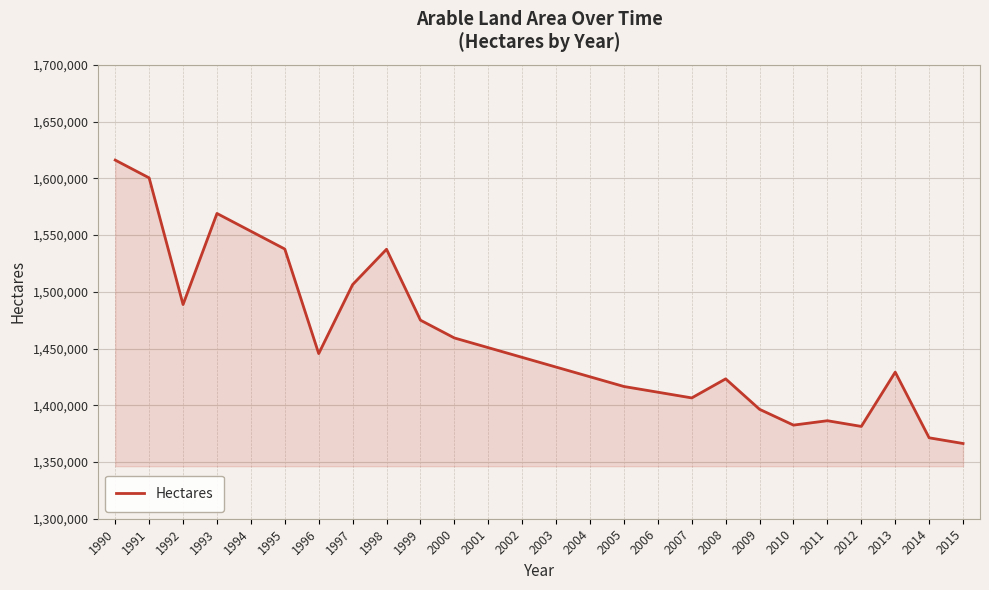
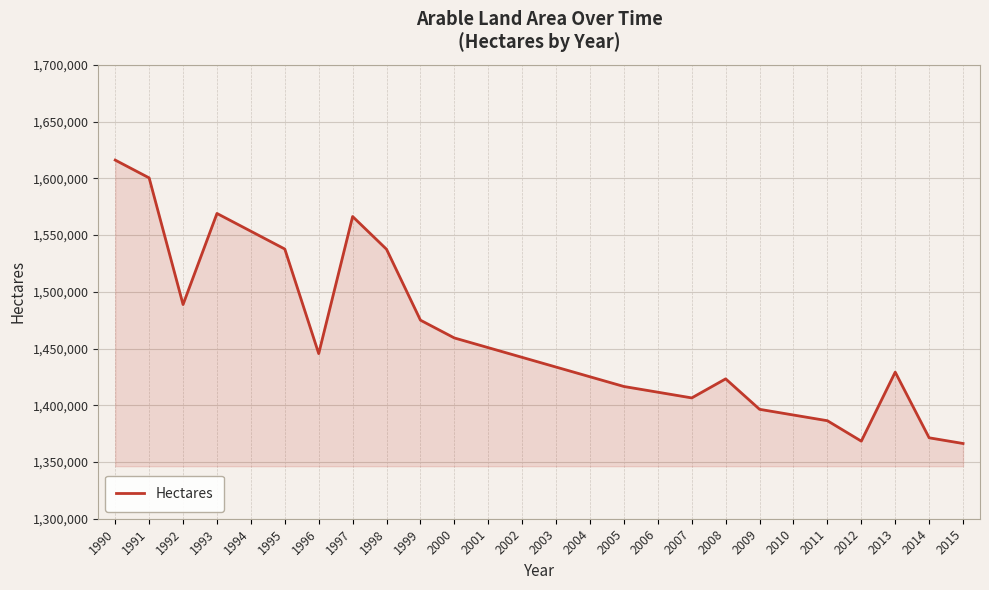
1997: 1,506,000 -> 1,566,000
2010: 1,383,000 -> 1,391,000
2012: 1,381,000 -> 1,368,000
